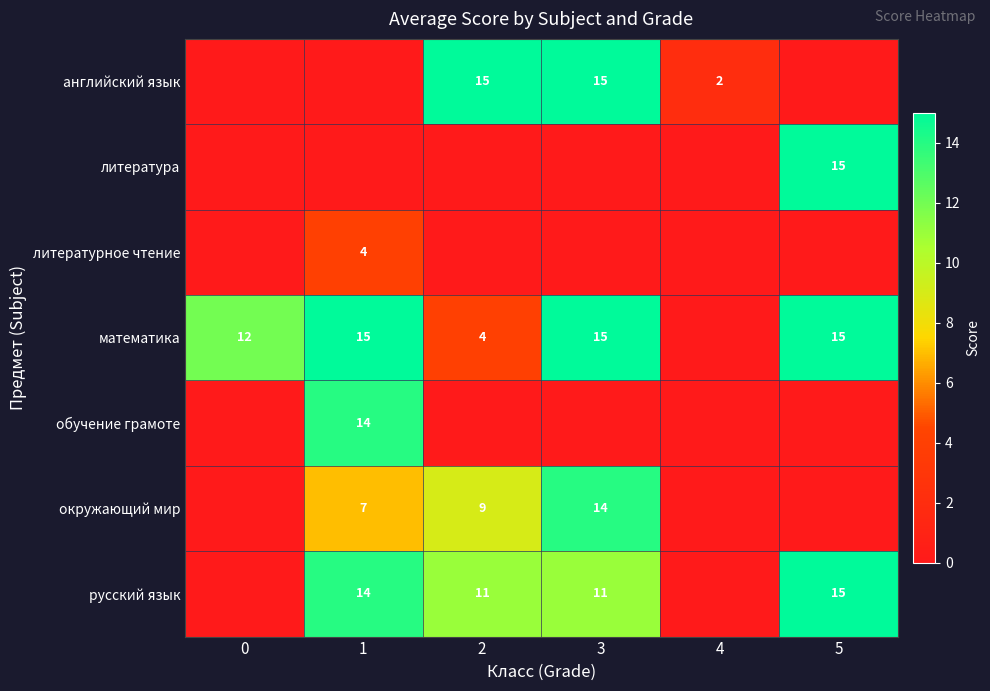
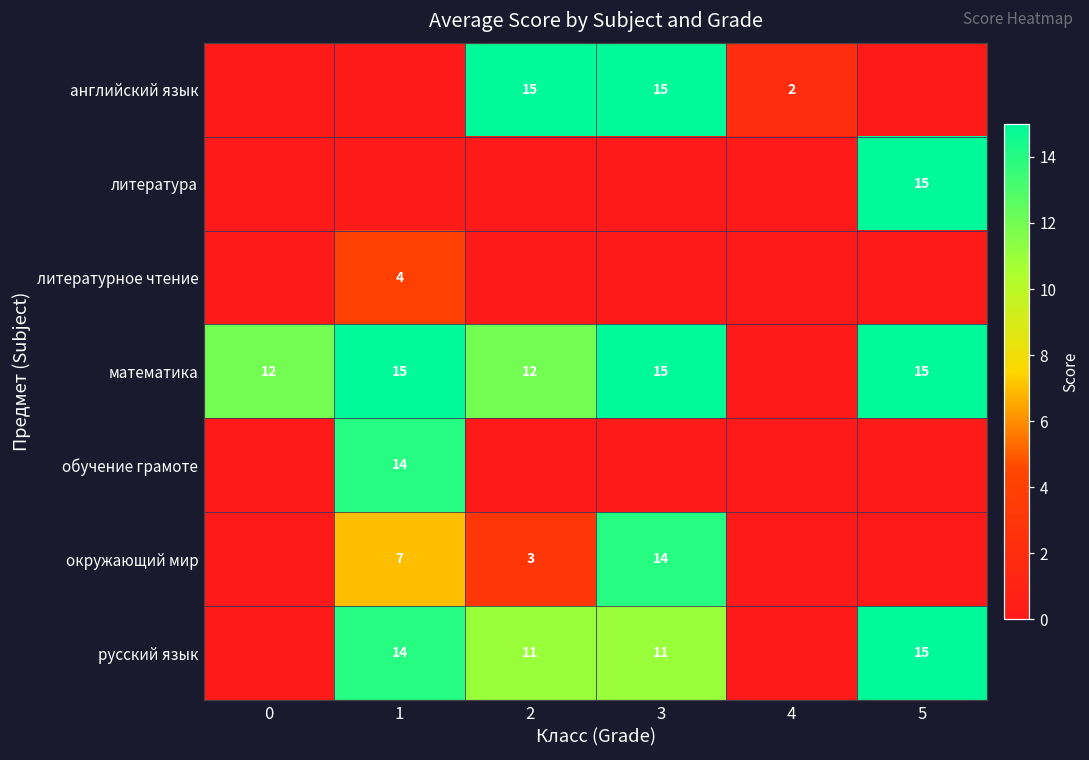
математика, 2: 4 -> 12
окружающий мир, 2: 9 -> 3
